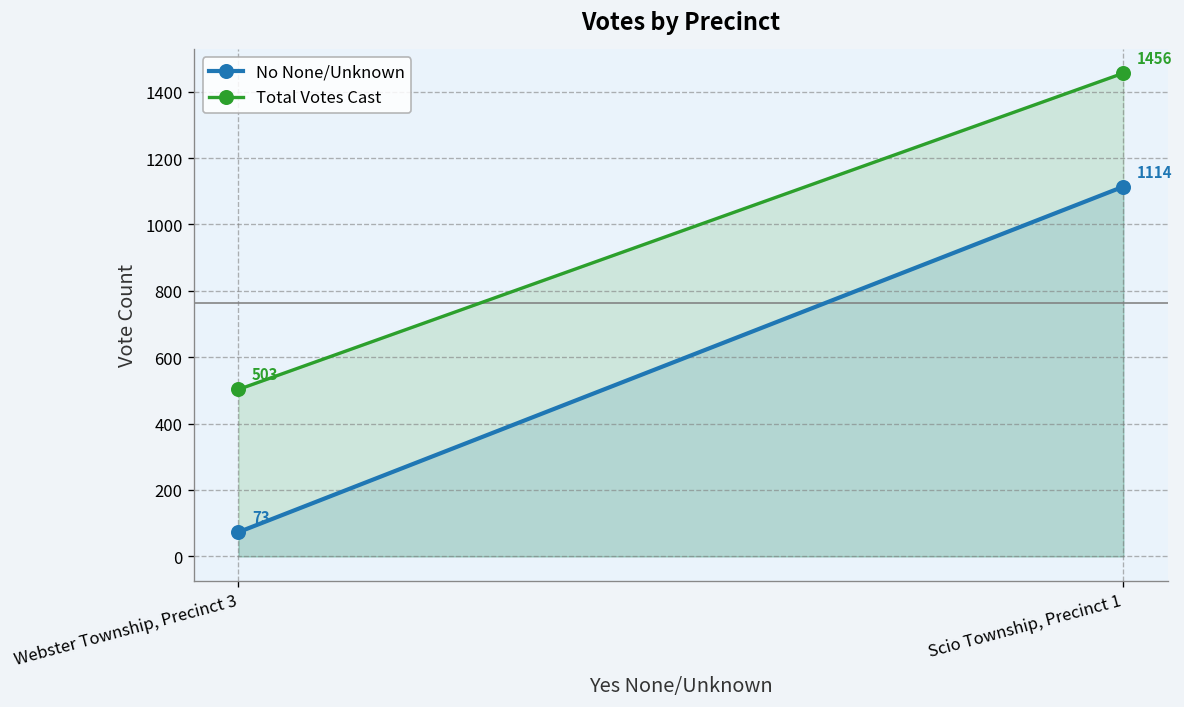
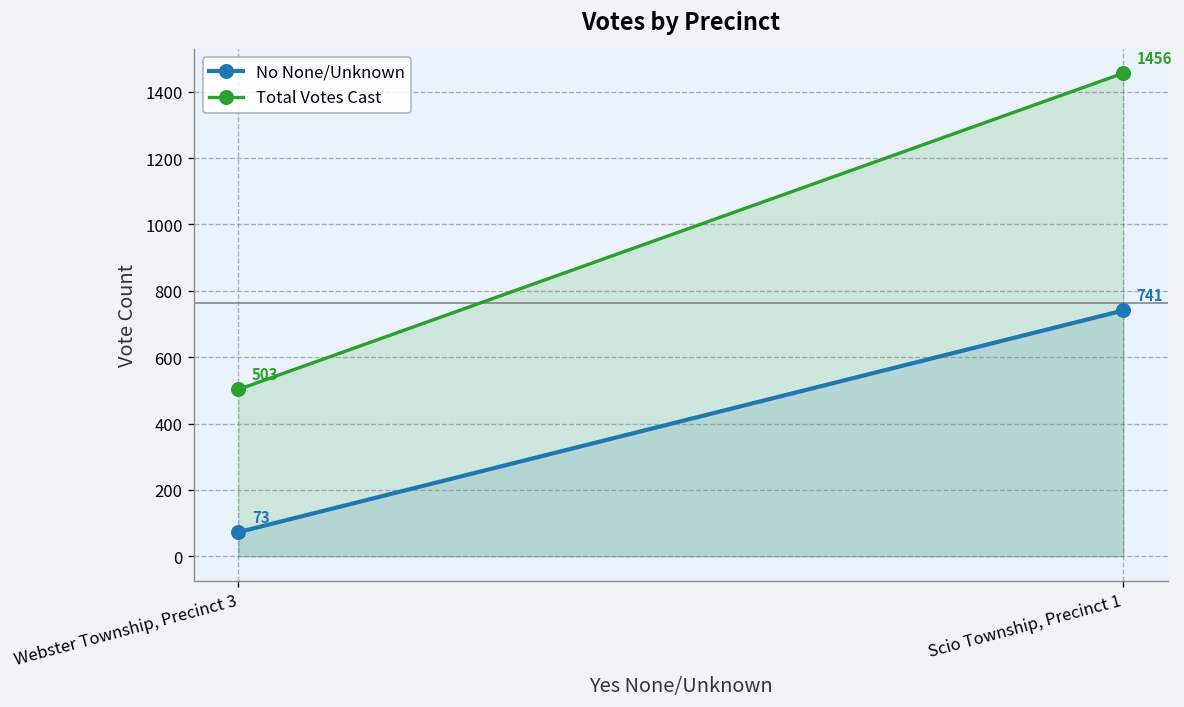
No None/Unknown, Scio Township, Precinct 1: 1114 -> 741
